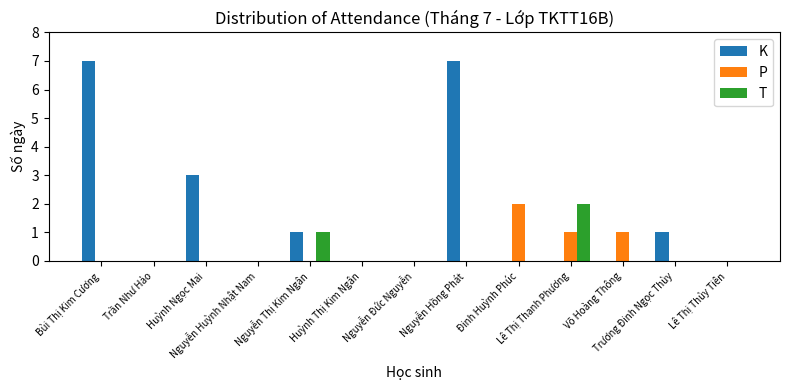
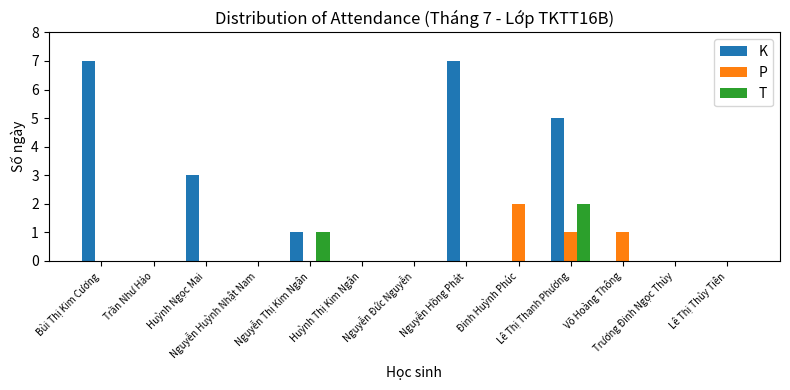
K, Lê Thị Thanh Phương: 0 -> 5
K, Trương Đinh Ngọc Thùy: 1 -> 0
